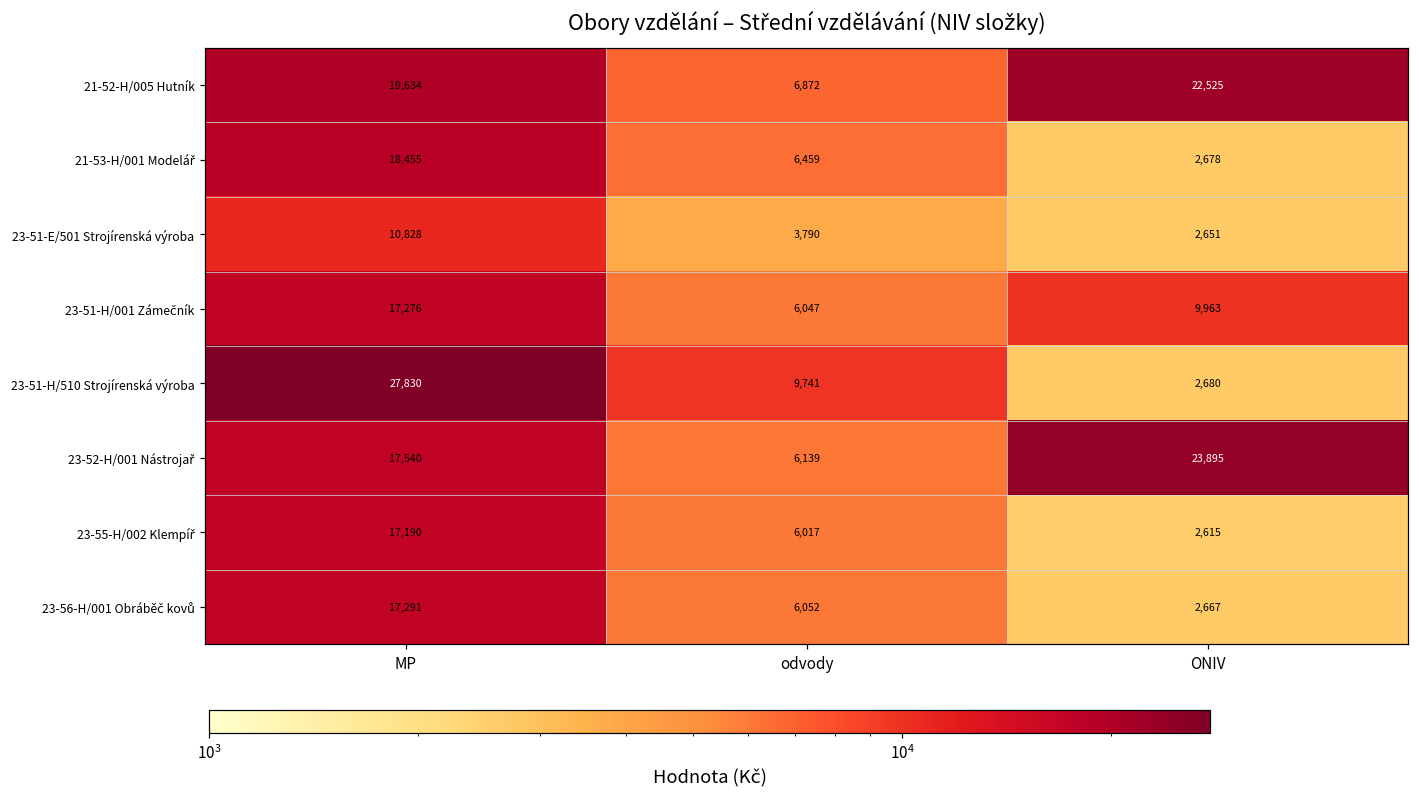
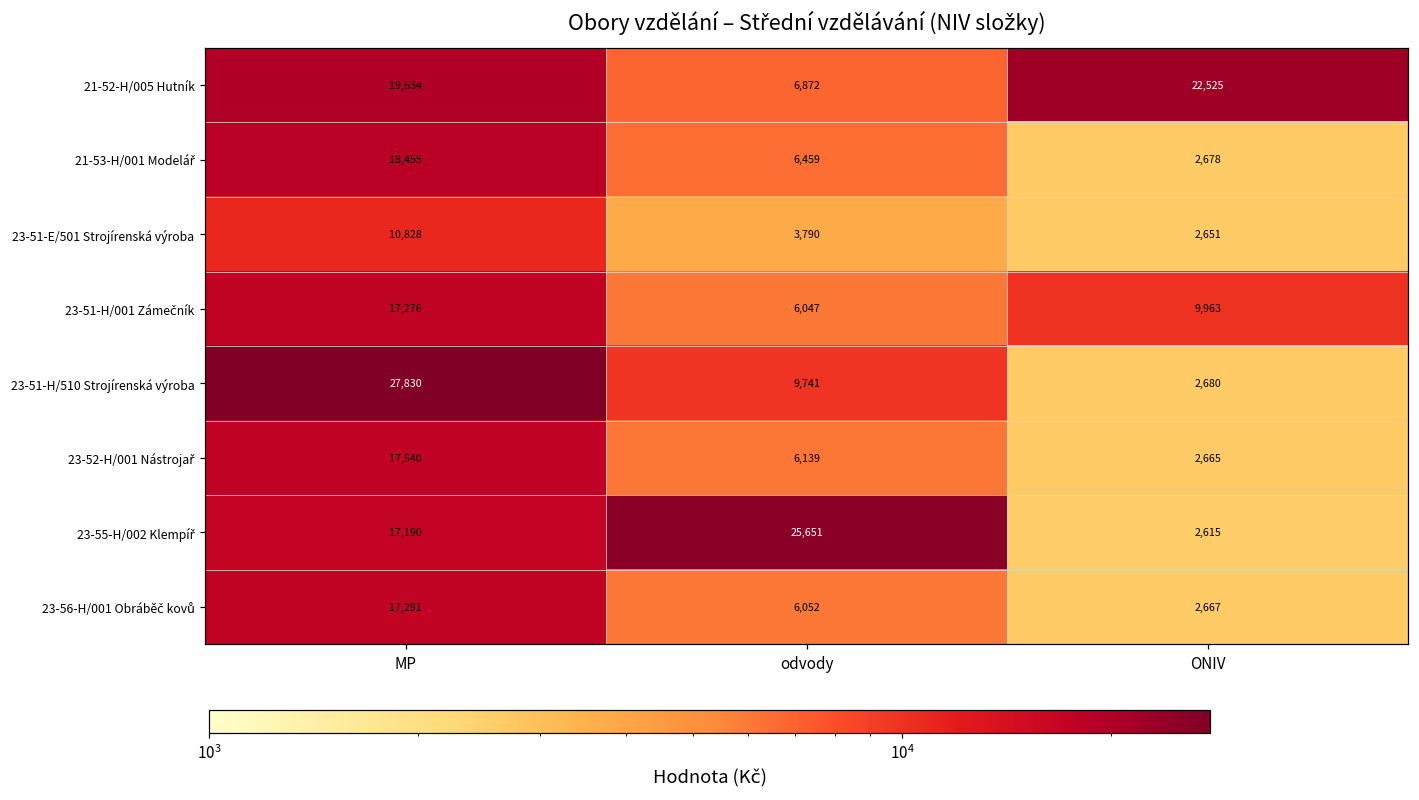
23-52-H/001 Nástrojař, ONIV: 23,895 -> 2,665
23-55-H/002 Klempíř, odvody: 6,017 -> 25,651
